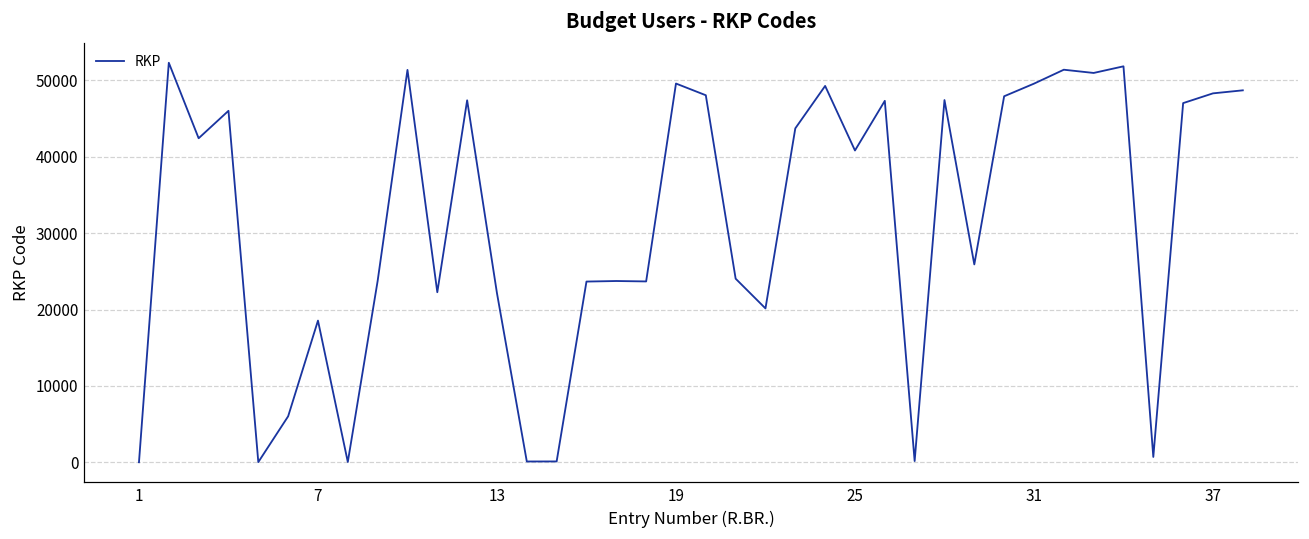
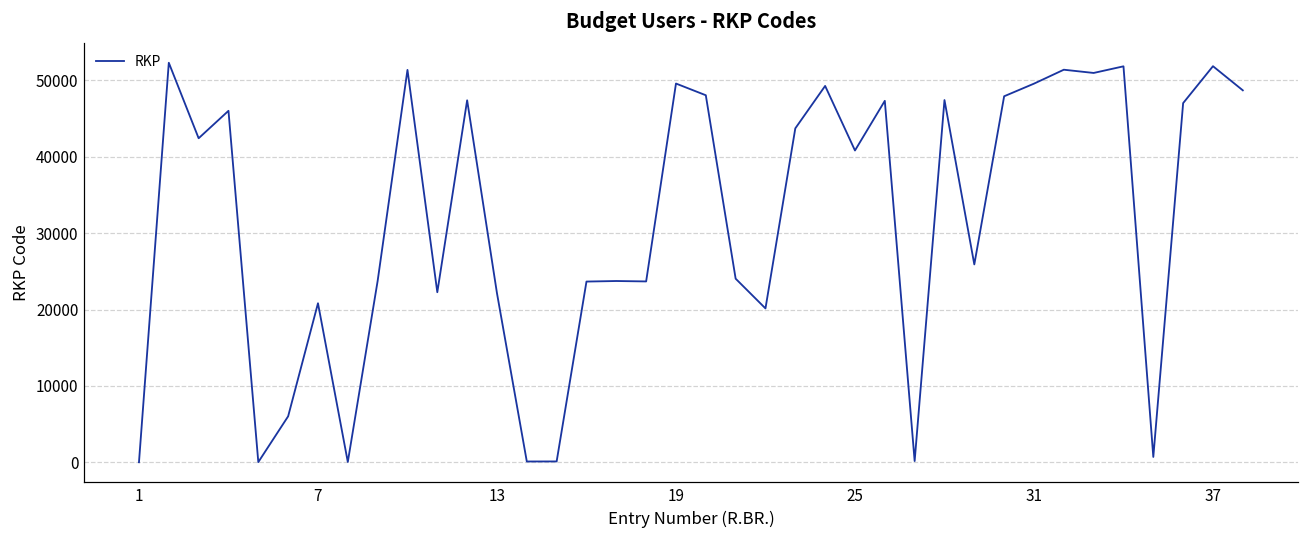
7: 19000 -> 21000
37: 48000 -> 52000
